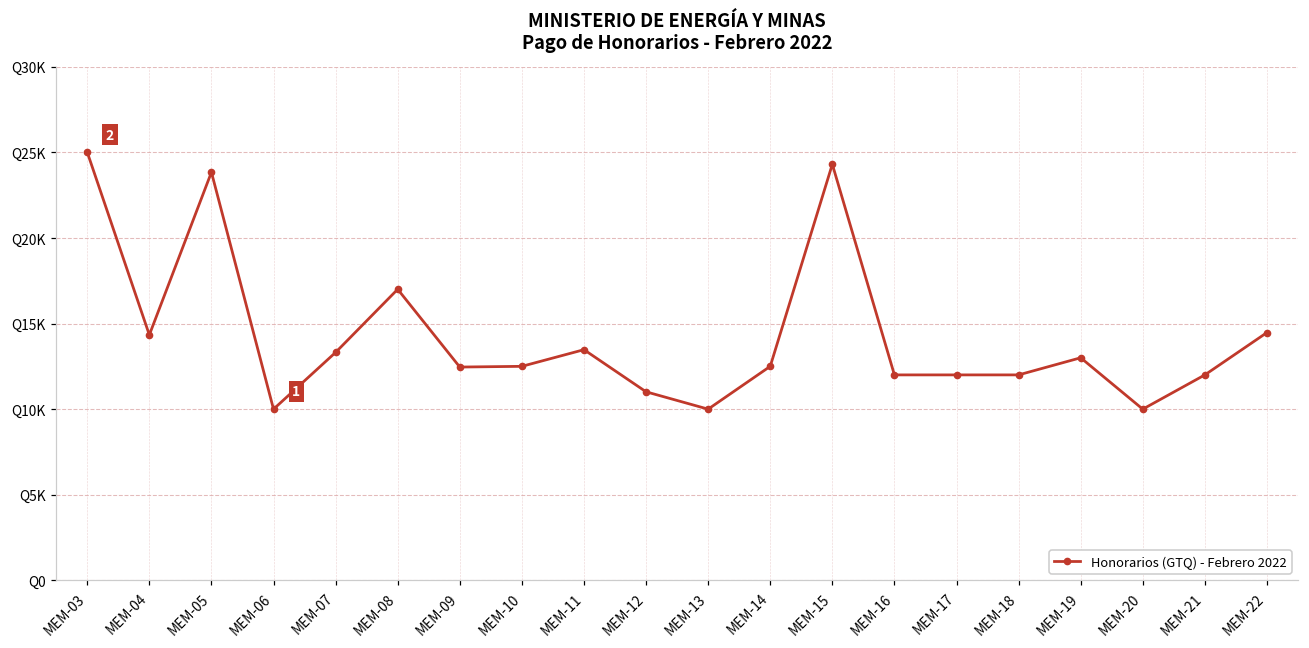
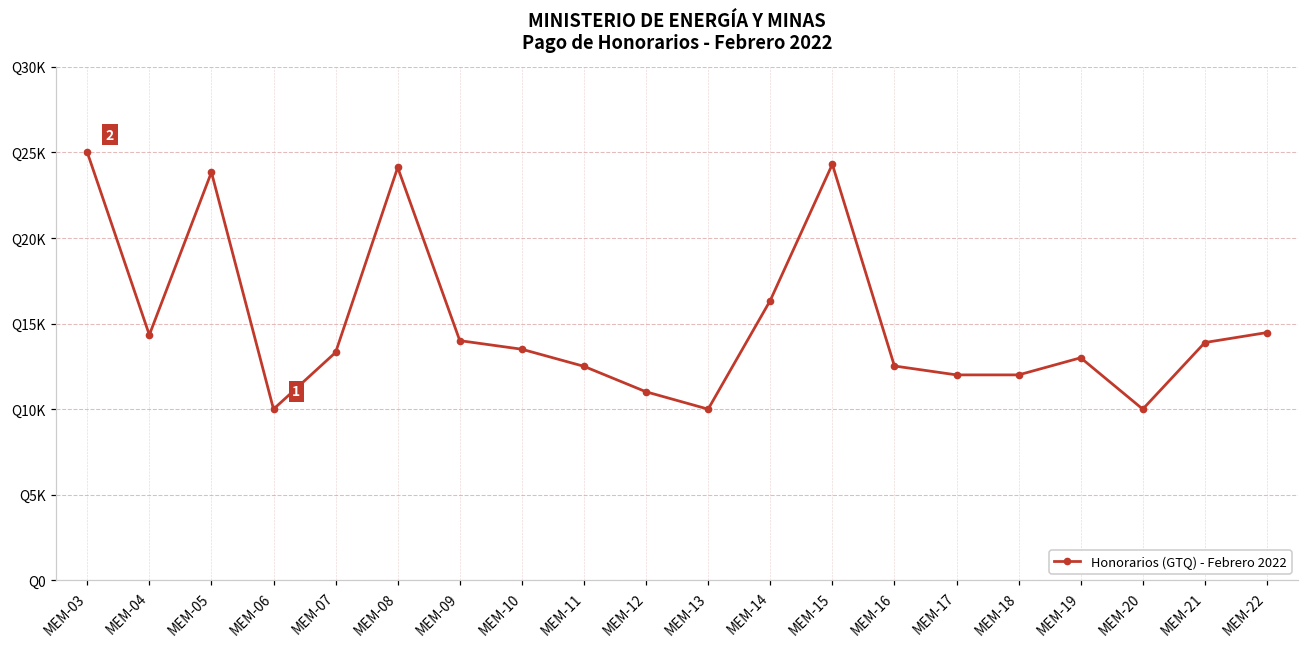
MEM-08: Q17000 -> Q24100
MEM-09: Q12500 -> Q14000
MEM-10: Q12500 -> Q13500
MEM-11: Q13500 -> Q12500
MEM-14: Q12500 -> Q16300
MEM-16: Q12000 -> Q12500
MEM-21: Q12000 -> Q13900
